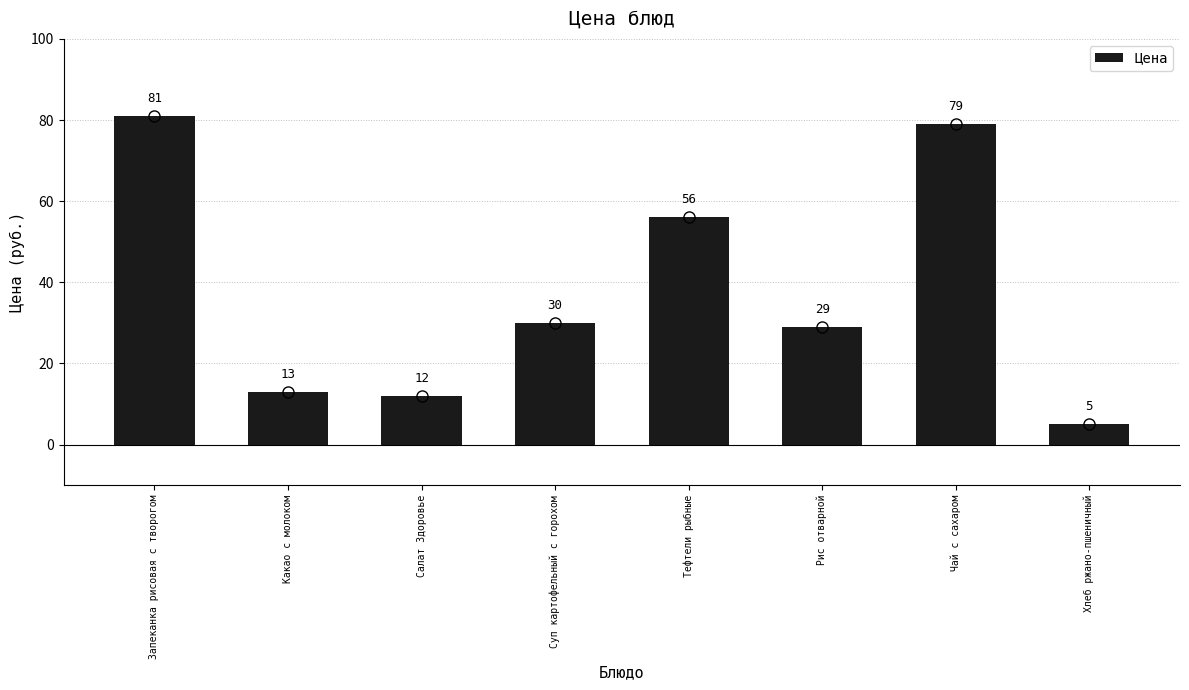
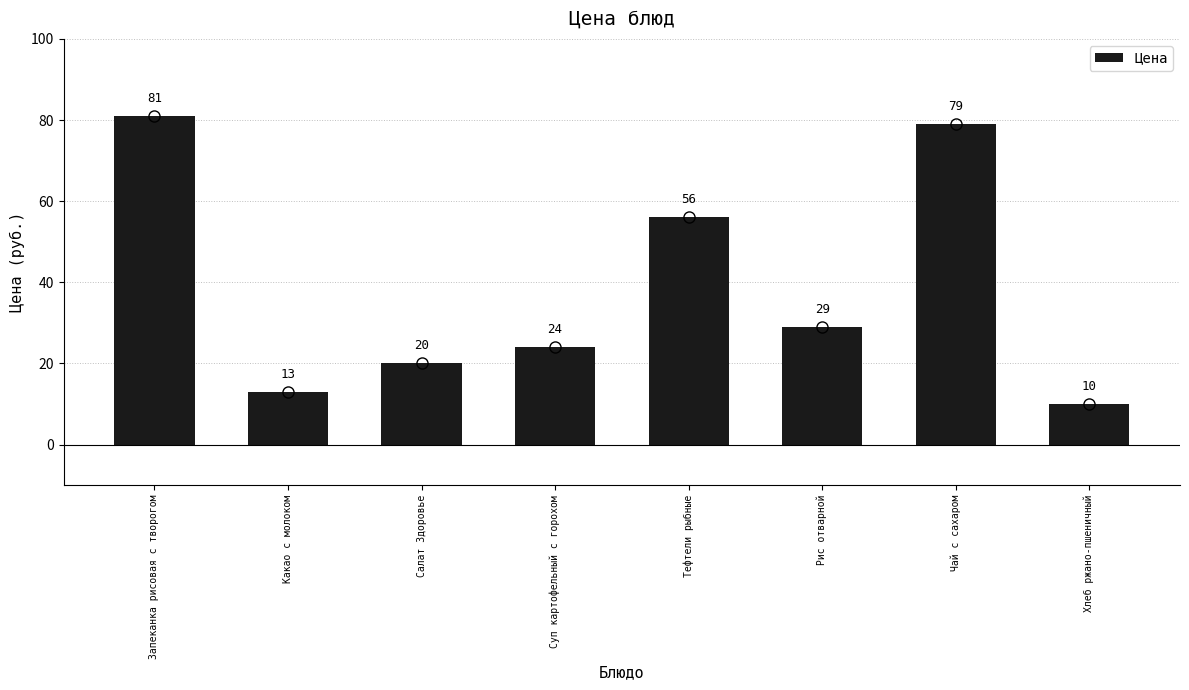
Цена, Салат Здоровье: 12 -> 20
Цена, Суп картофельный с горохом: 30 -> 24
Цена, Хлеб ржано-пшеничный: 5 -> 10
